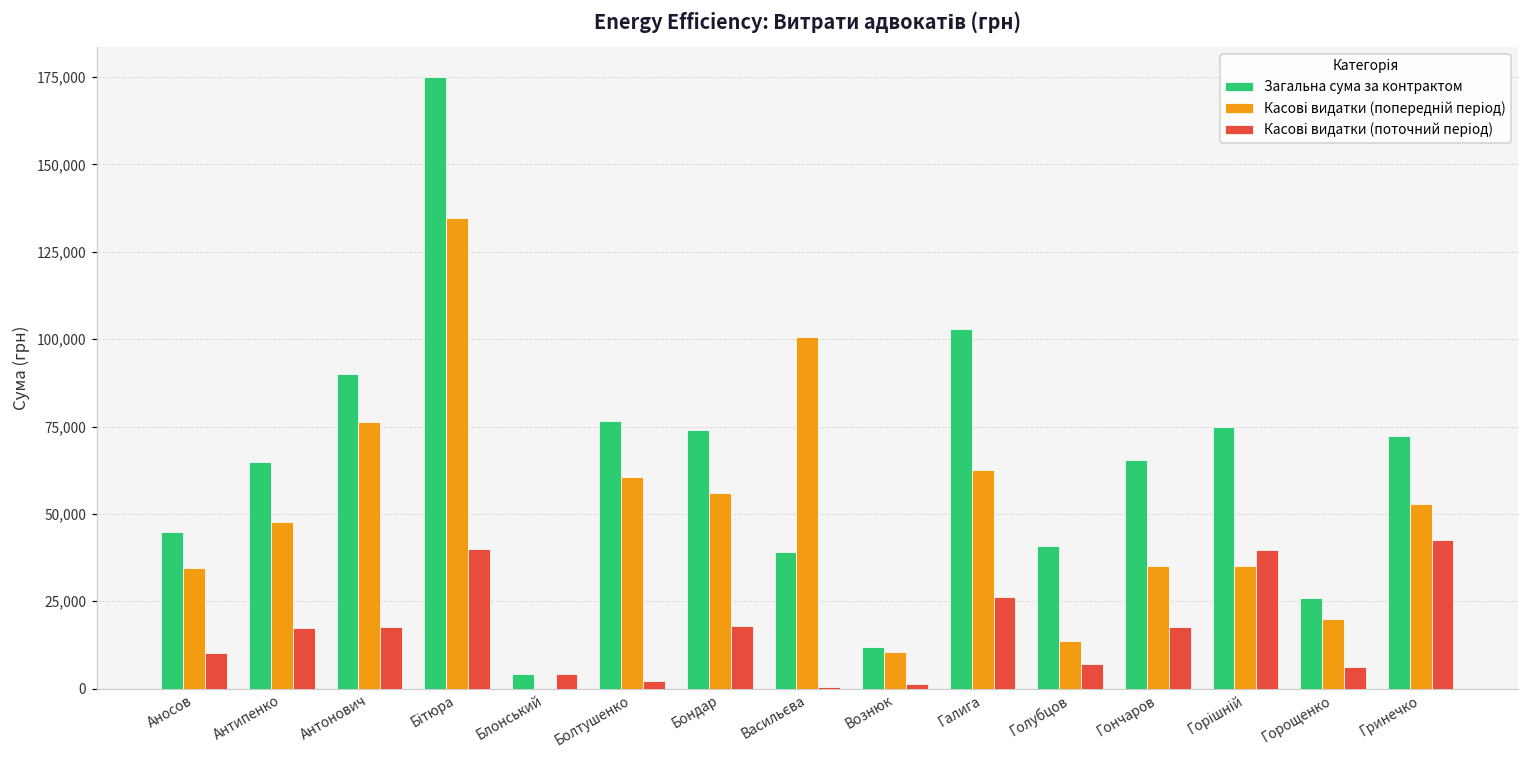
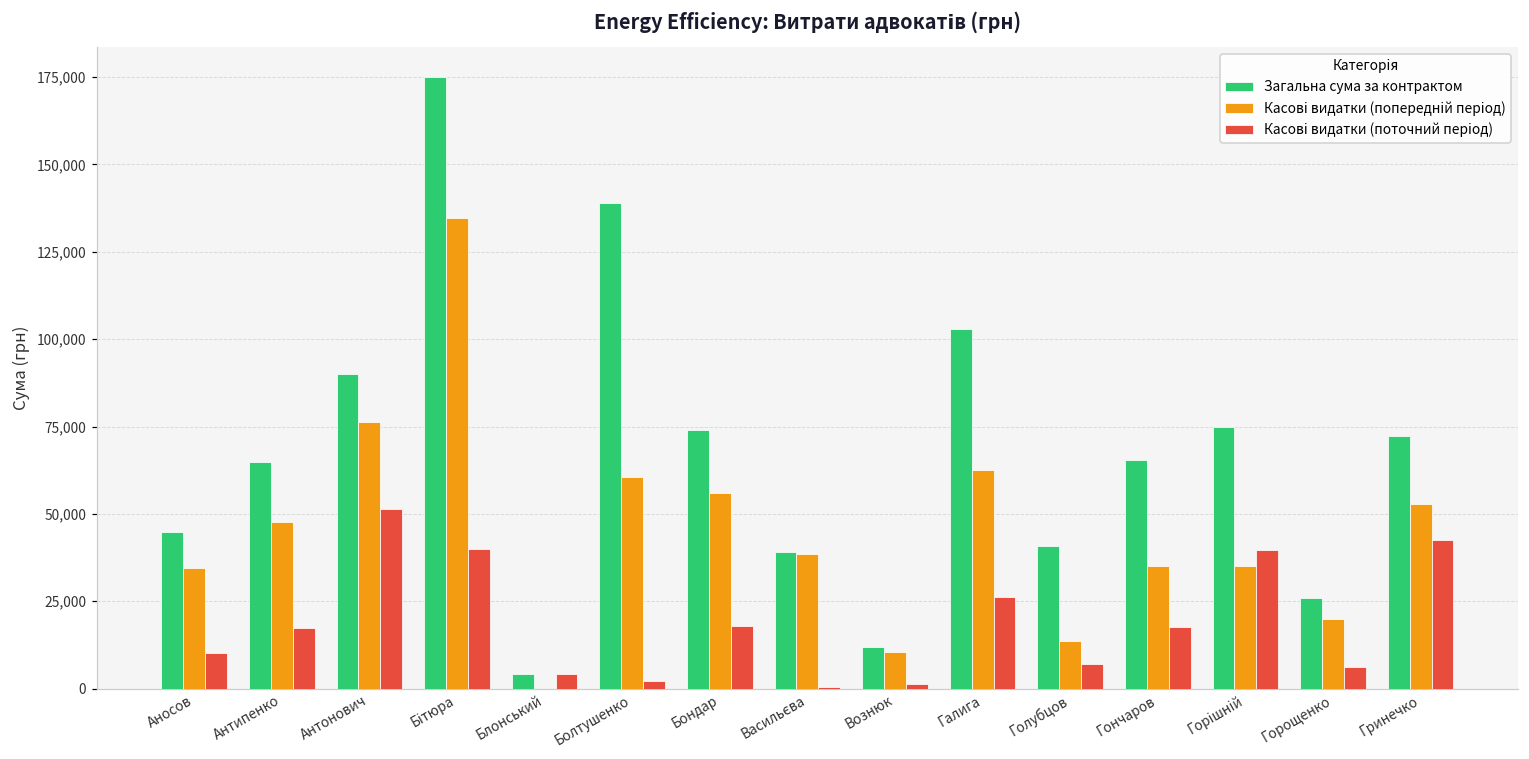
Касові видатки (поточний період), Антонович: 18,000 -> 51,000
Загальна сума за контрактом, Болтушенко: 77,000 -> 139,000
Касові видатки (попередній період), Васильєва: 101,000 -> 38,000
